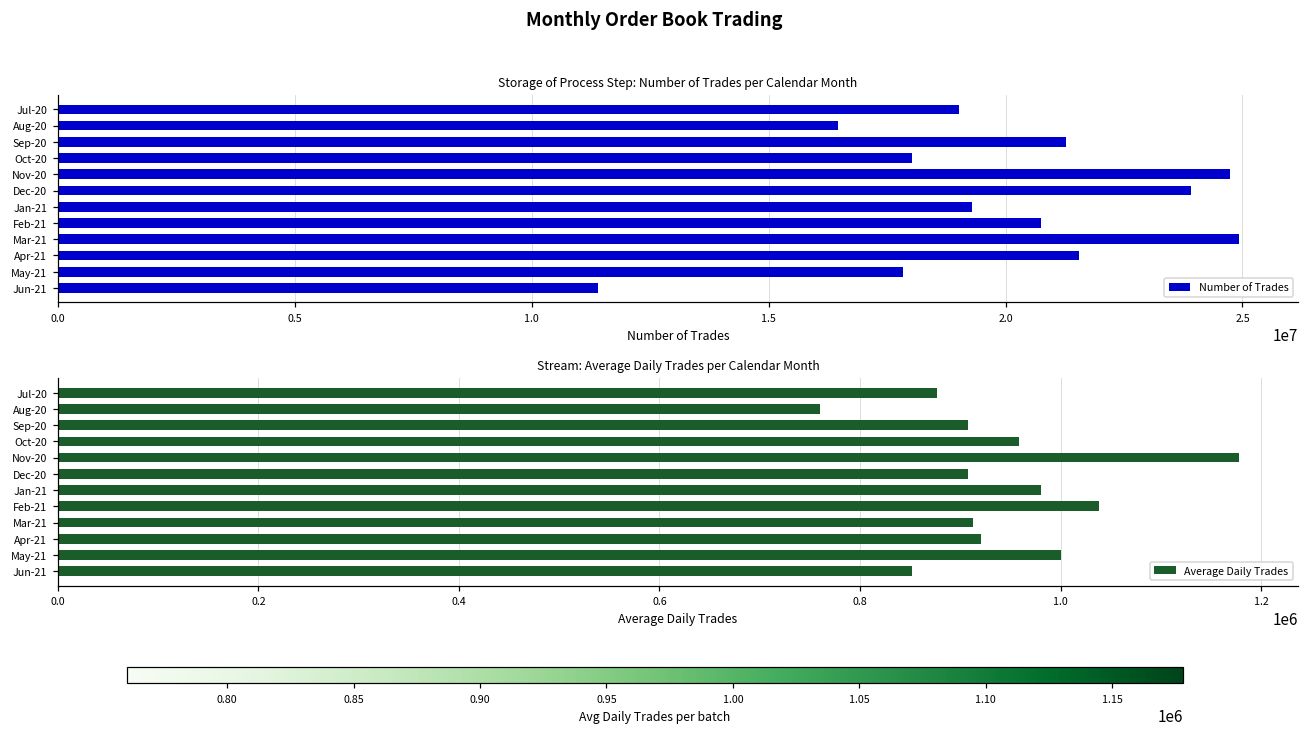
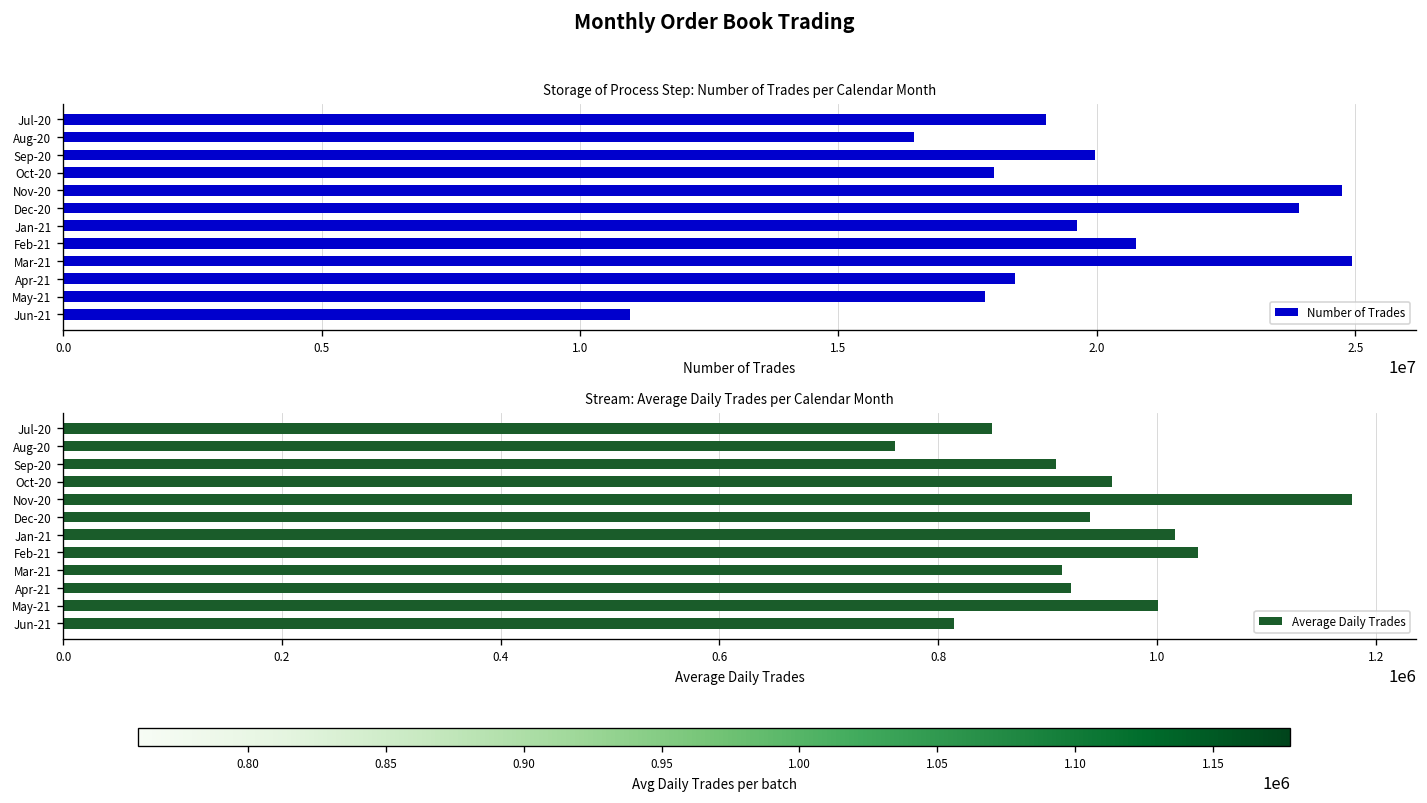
Storage of Process Step: Number of Trades per Calendar Month, Sep-20: 21300000 -> 20000000
Storage of Process Step: Number of Trades per Calendar Month, Jan-21: 19300000 -> 19600000
Storage of Process Step: Number of Trades per Calendar Month, Apr-21: 21500000 -> 18400000
Storage of Process Step: Number of Trades per Calendar Month, Jun-21: 11400000 -> 11000000
Stream: Average Daily Trades per Calendar Month, Jul-20: 880000 -> 850000
Stream: Average Daily Trades per Calendar Month, Dec-20: 910000 -> 940000
Stream: Average Daily Trades per Calendar Month, Jan-21: 980000 -> 1020000
Stream: Average Daily Trades per Calendar Month, Jun-21: 850000 -> 810000
